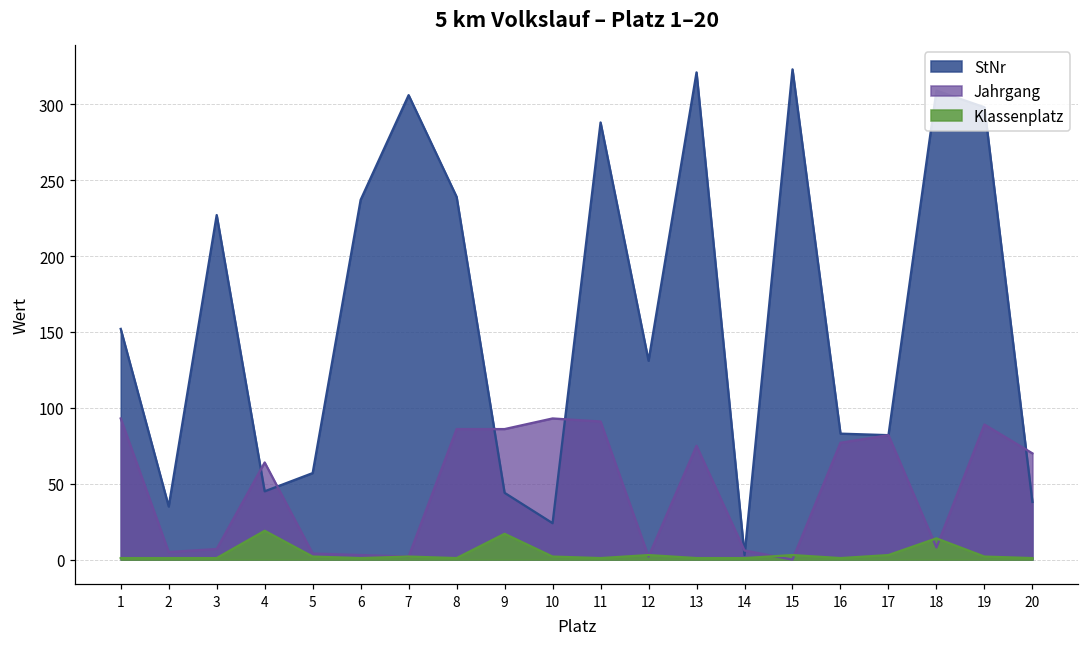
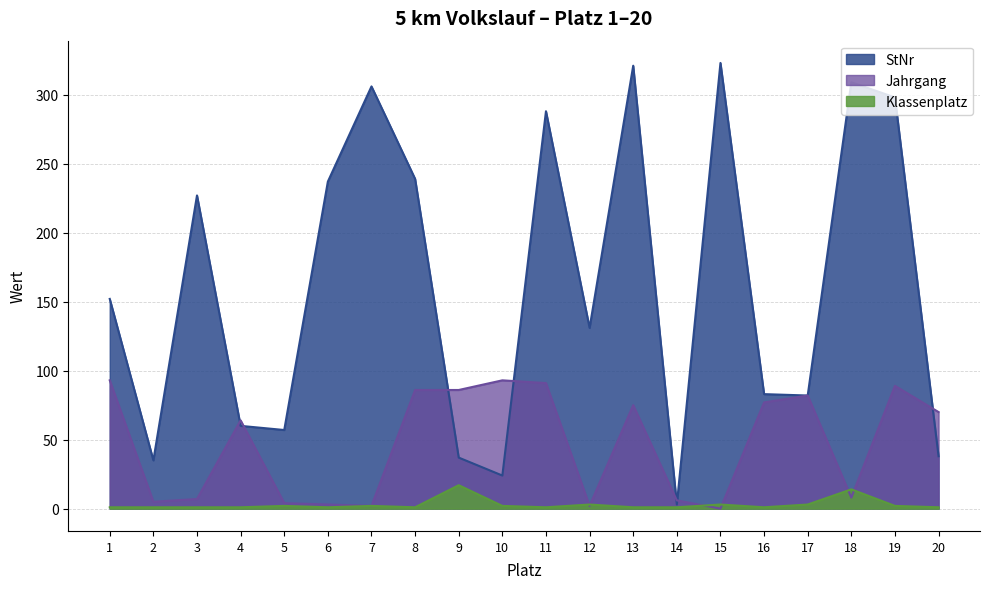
StNr, 4: 45 -> 60
Klassenplatz, 4: 19 -> 1
StNr, 9: 44 -> 37
